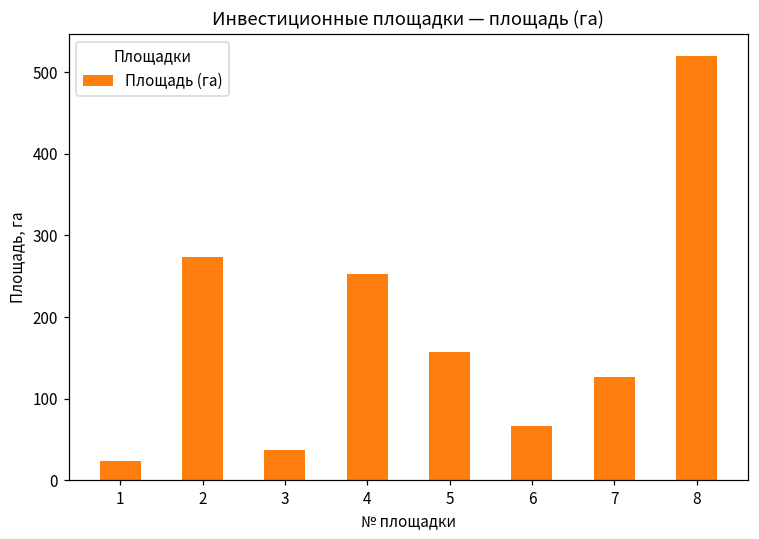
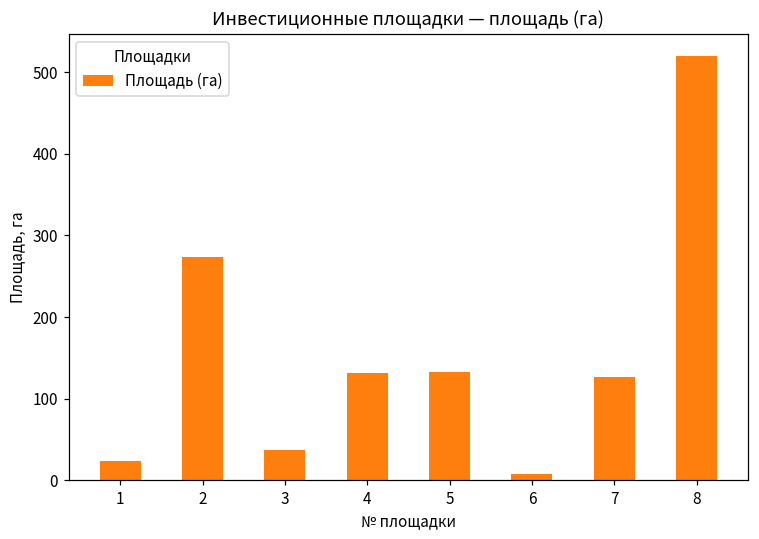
4: 250 -> 130
5: 160 -> 130
6: 70 -> 10
